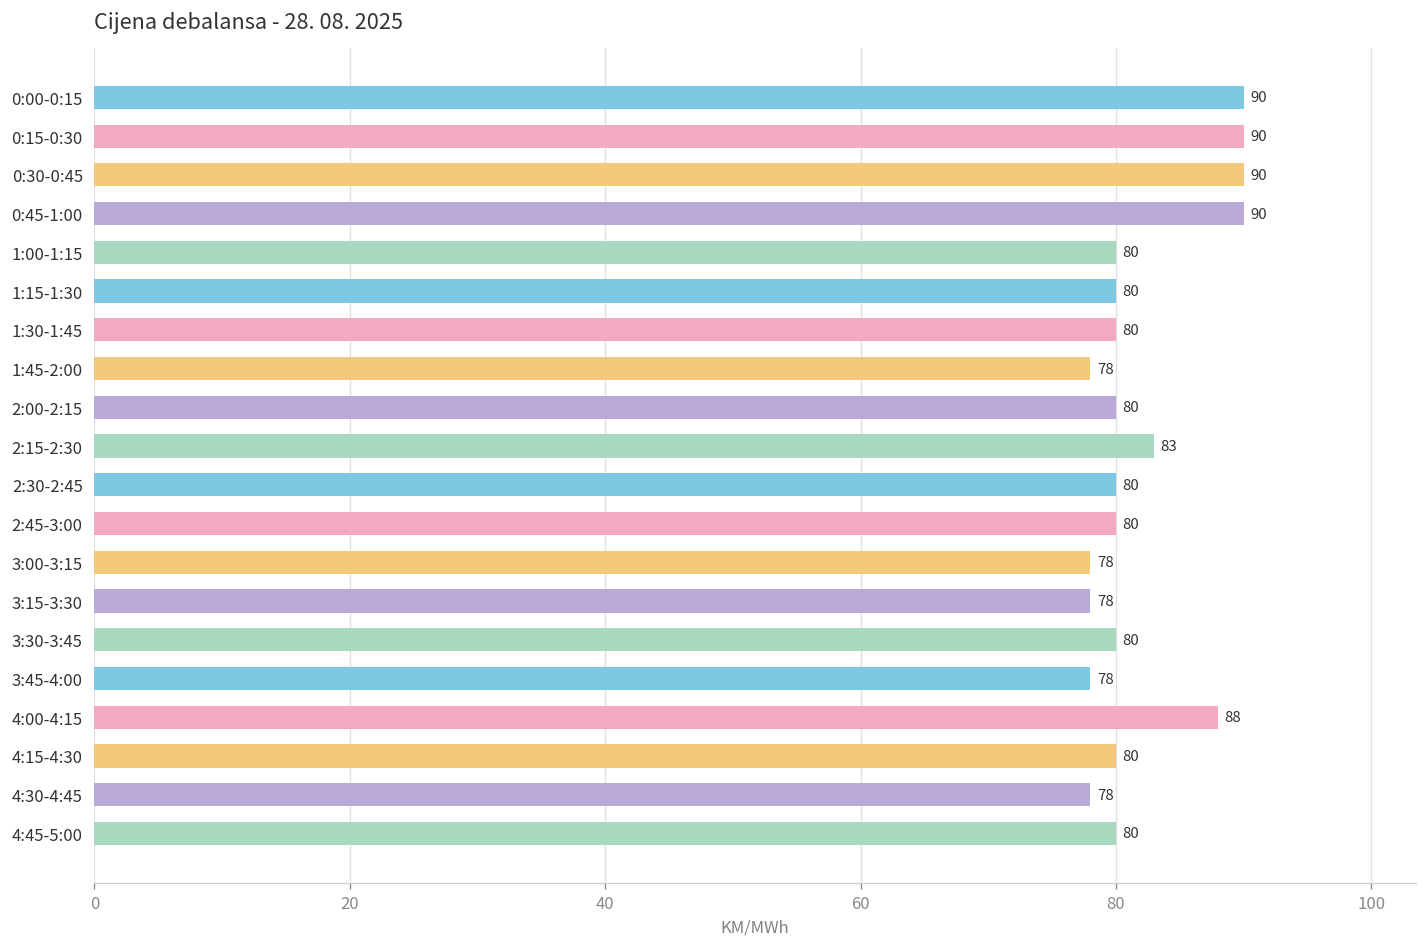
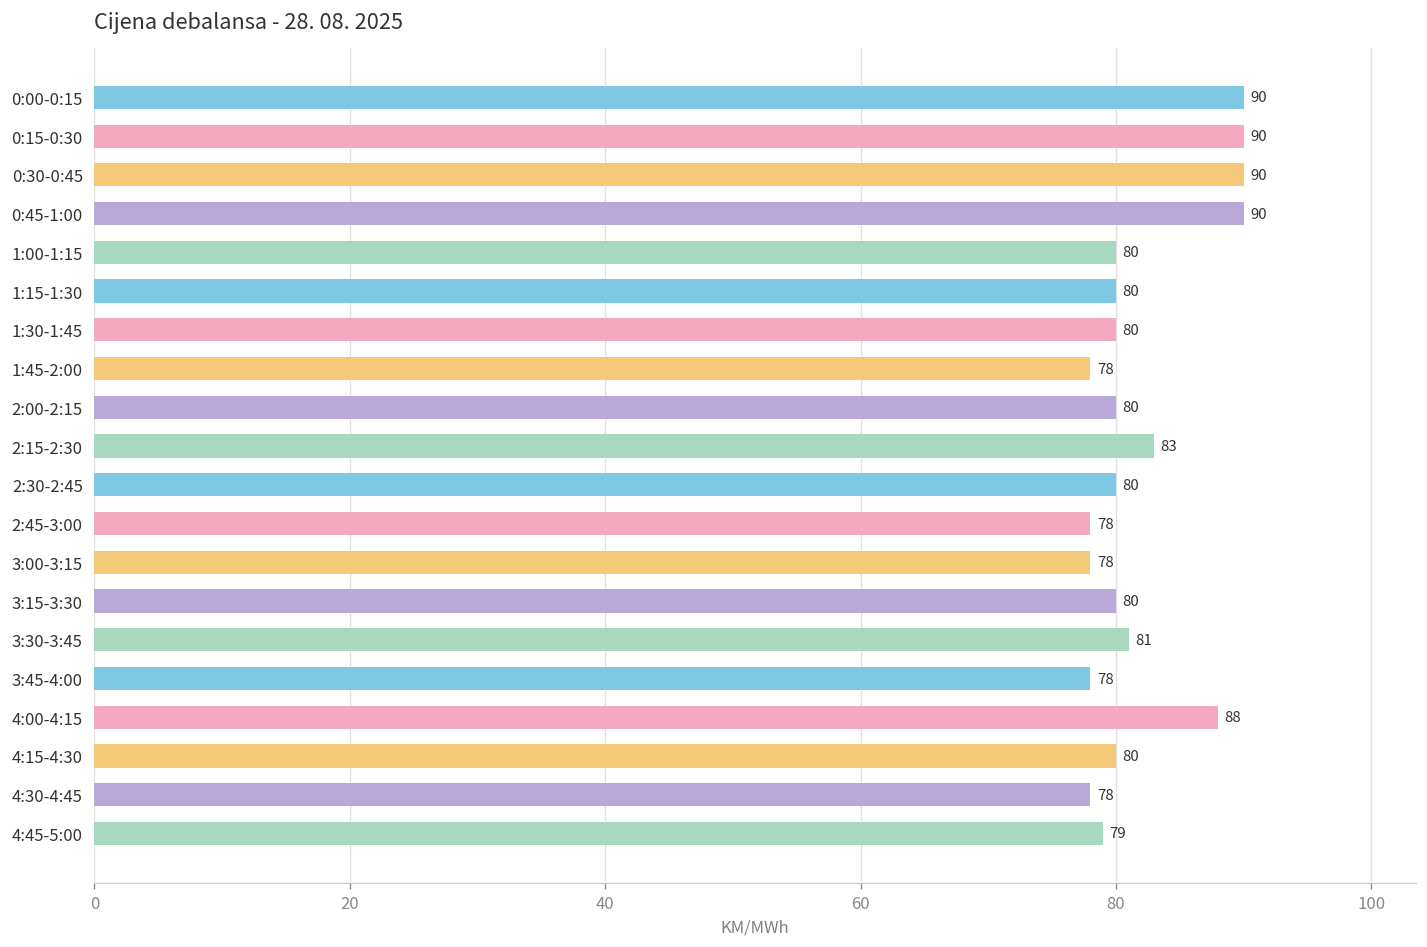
2:45-3:00: 80 -> 78
3:15-3:30: 78 -> 80
3:30-3:45: 80 -> 81
4:45-5:00: 80 -> 79
